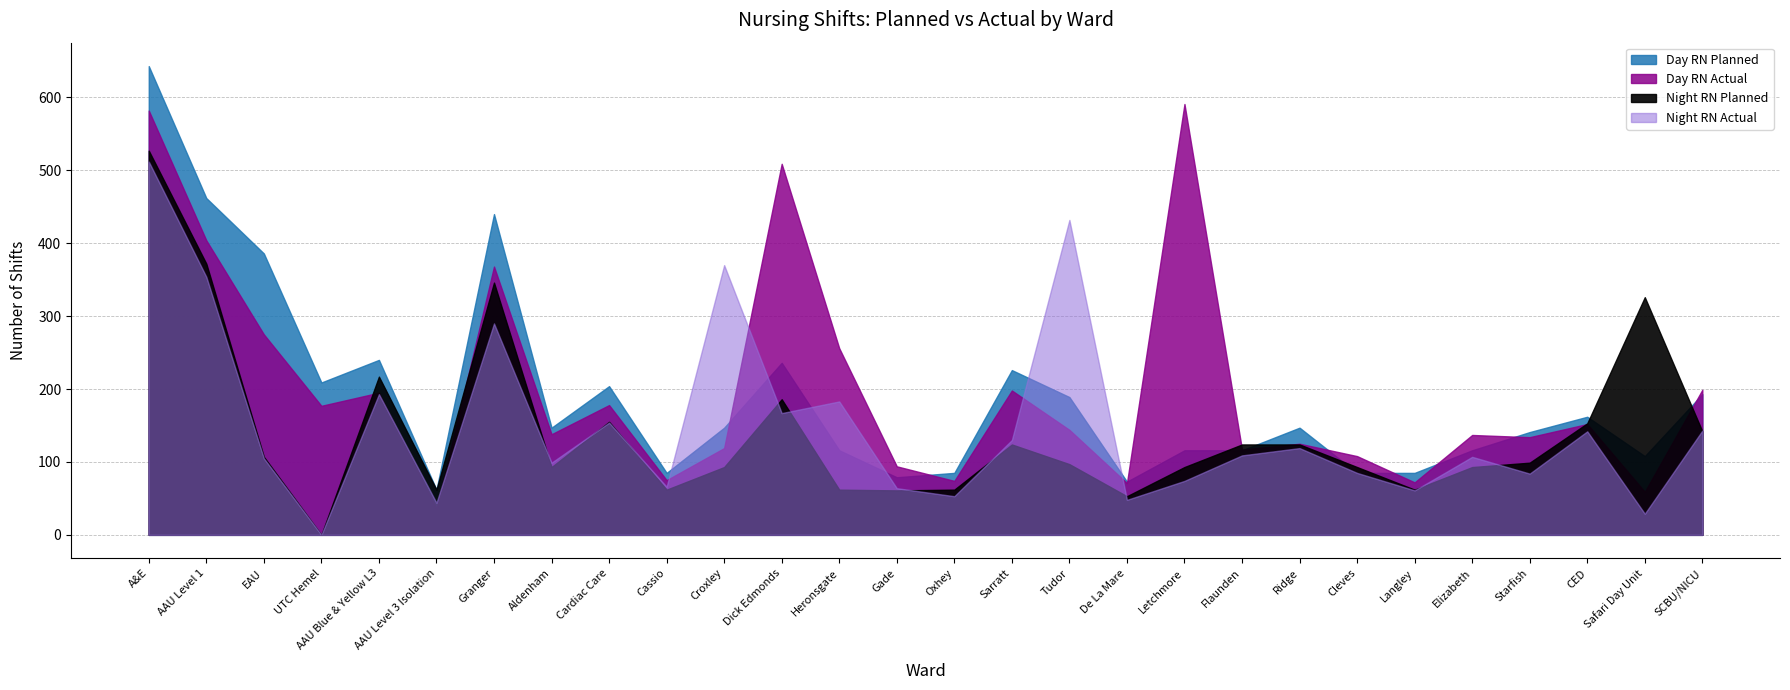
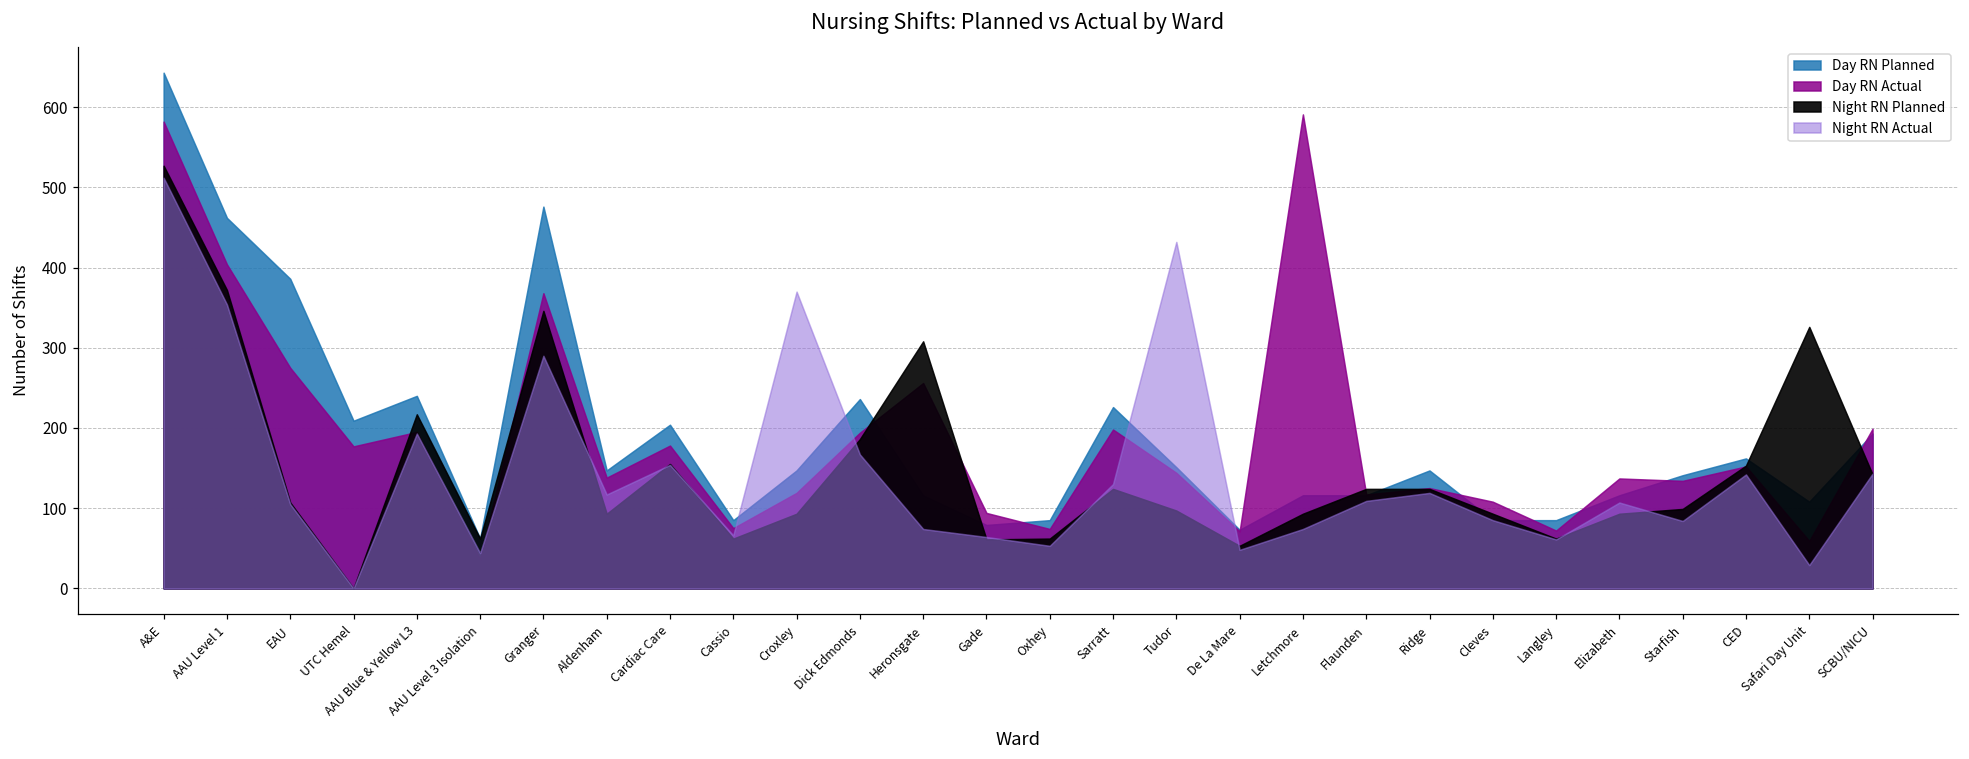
Day RN Planned, Granger: 440 -> 480
Night RN Actual, Aldenham: 100 -> 120
Day RN Actual, Dick Edmonds: 510 -> 190
Night RN Planned, Heronsgate: 60 -> 310
Night RN Actual, Heronsgate: 180 -> 70
Day RN Planned, Tudor: 190 -> 150
